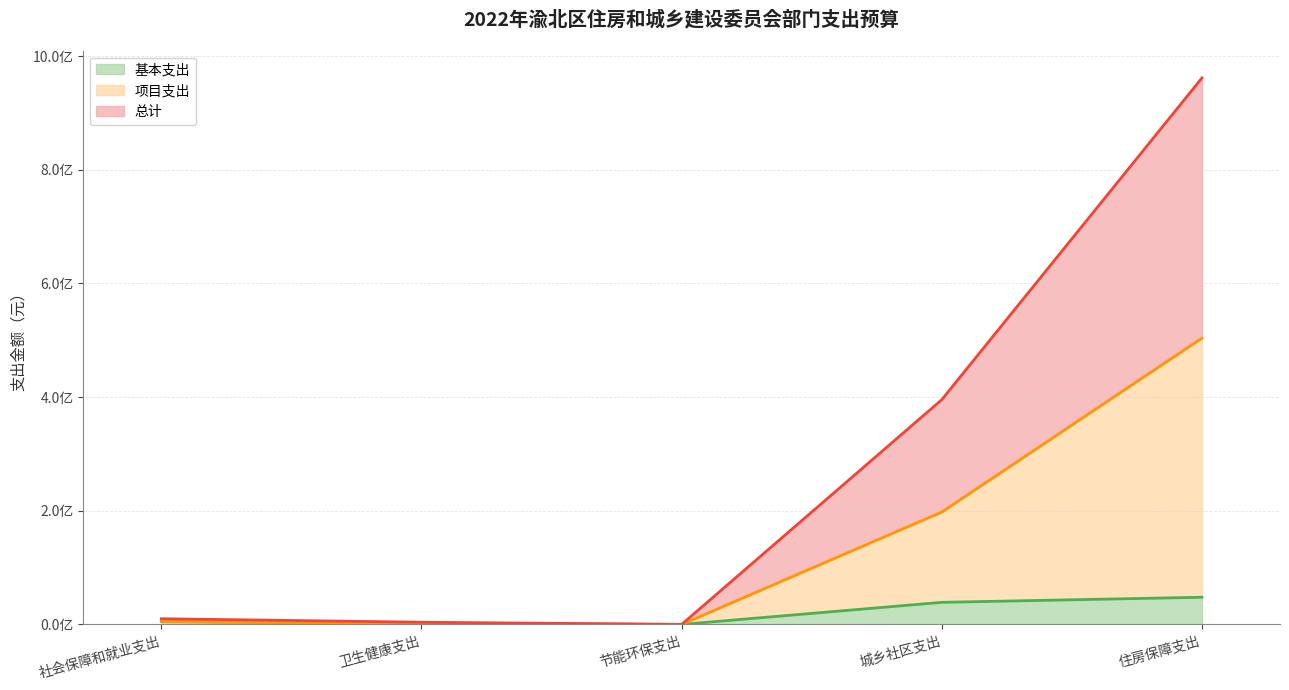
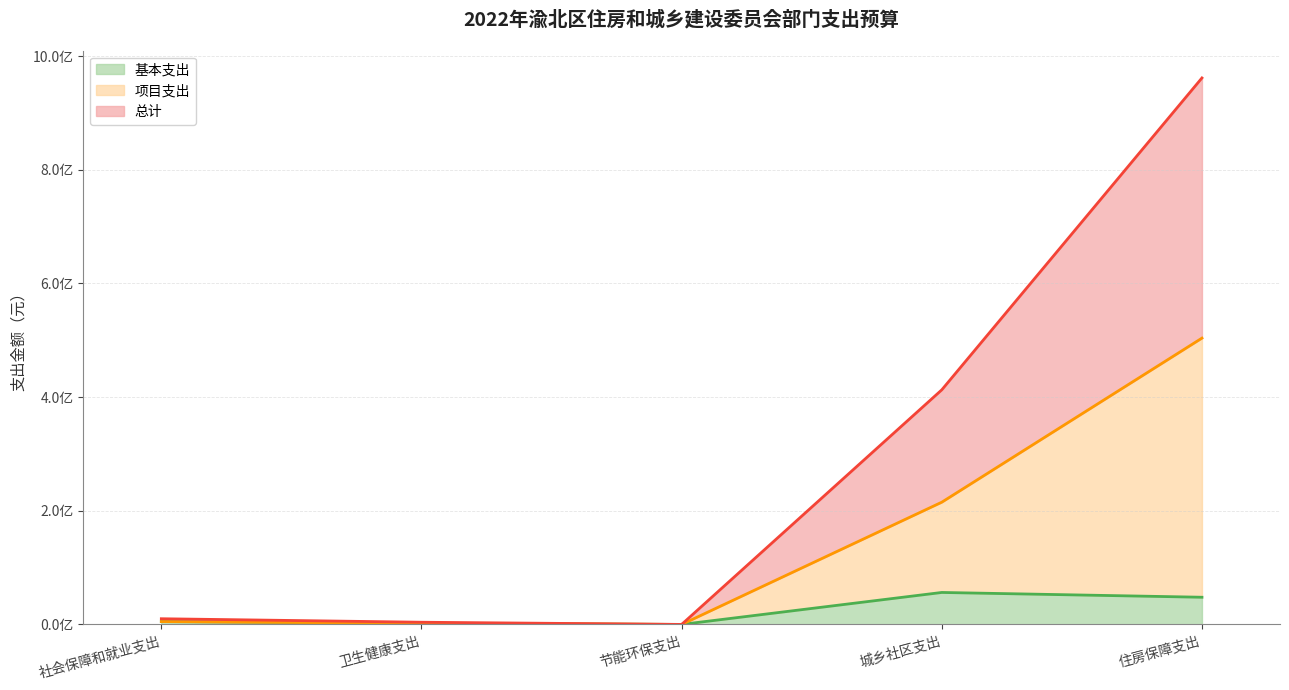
基本支出, 城乡社区支出: 0.4亿 -> 0.6亿
